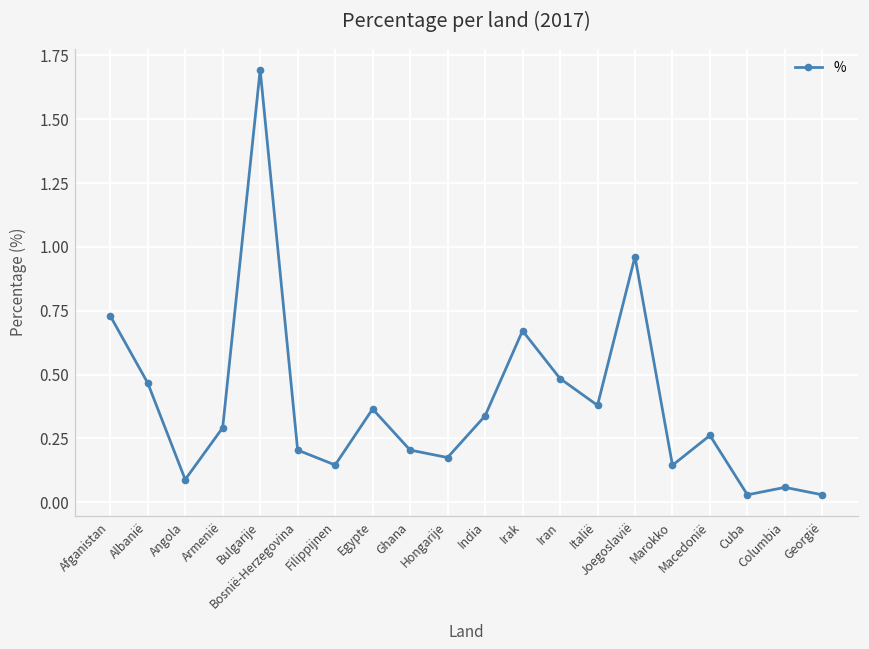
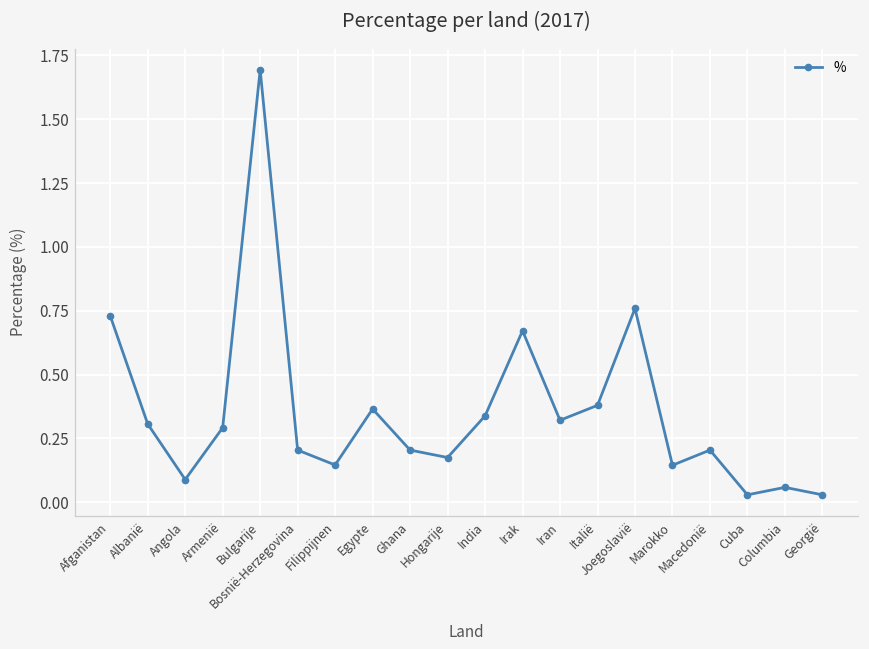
Albanië: 0.47 -> 0.31
Iran: 0.48 -> 0.32
Joegoslavië: 0.96 -> 0.76
Macedonië: 0.26 -> 0.20
